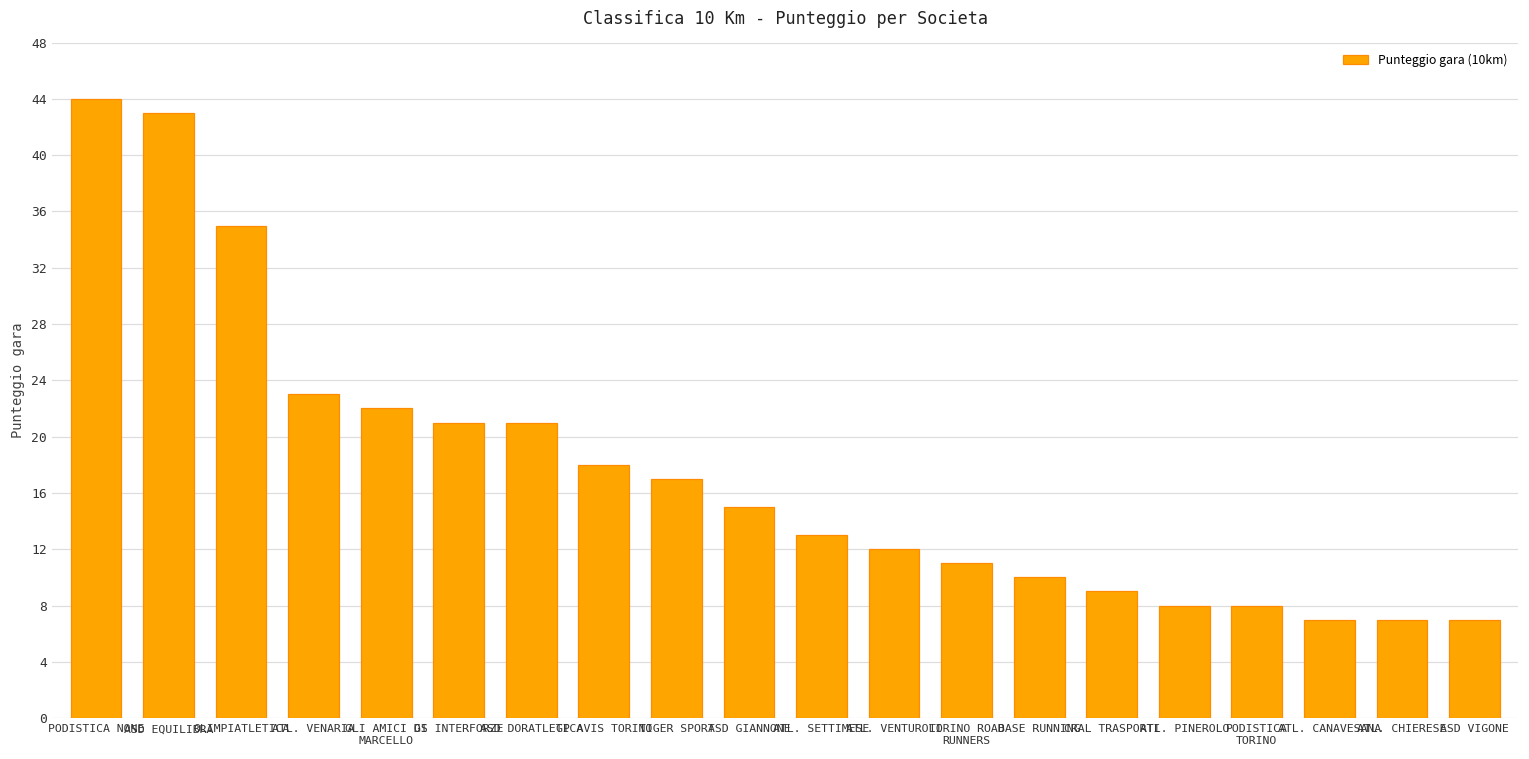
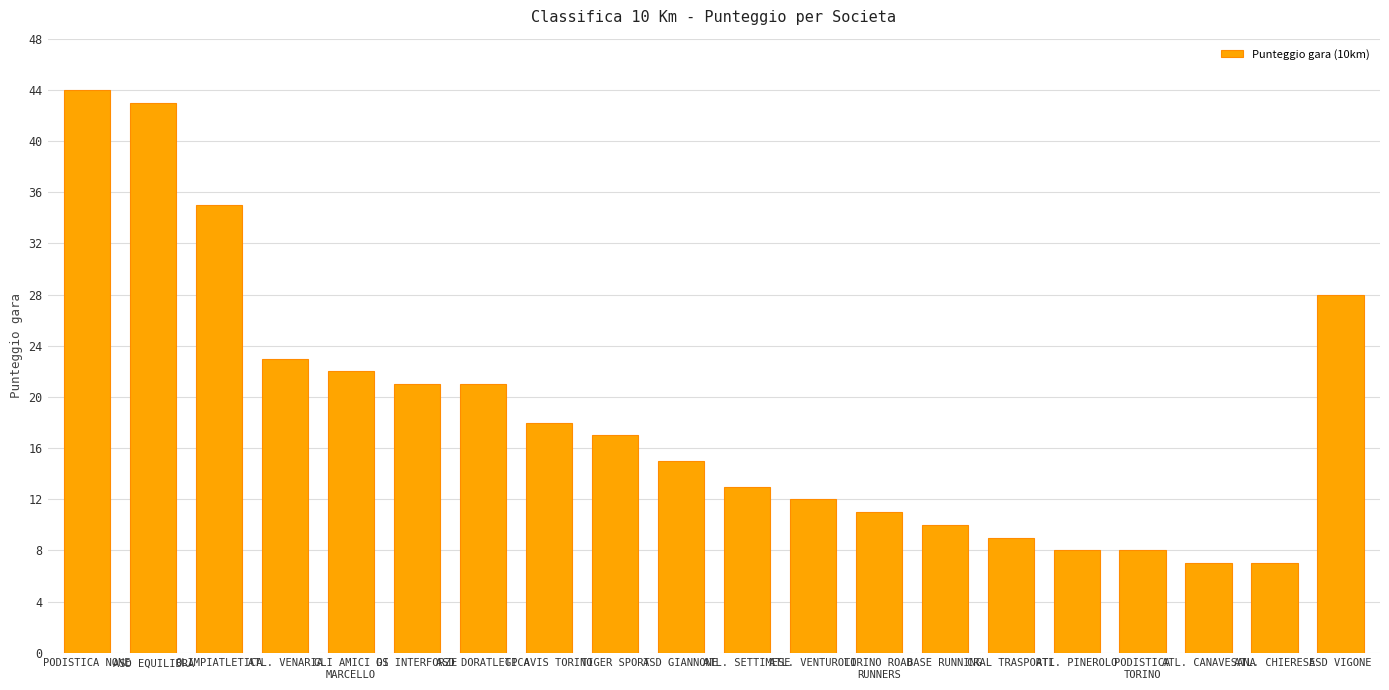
ASD VIGONE: 7 -> 28
